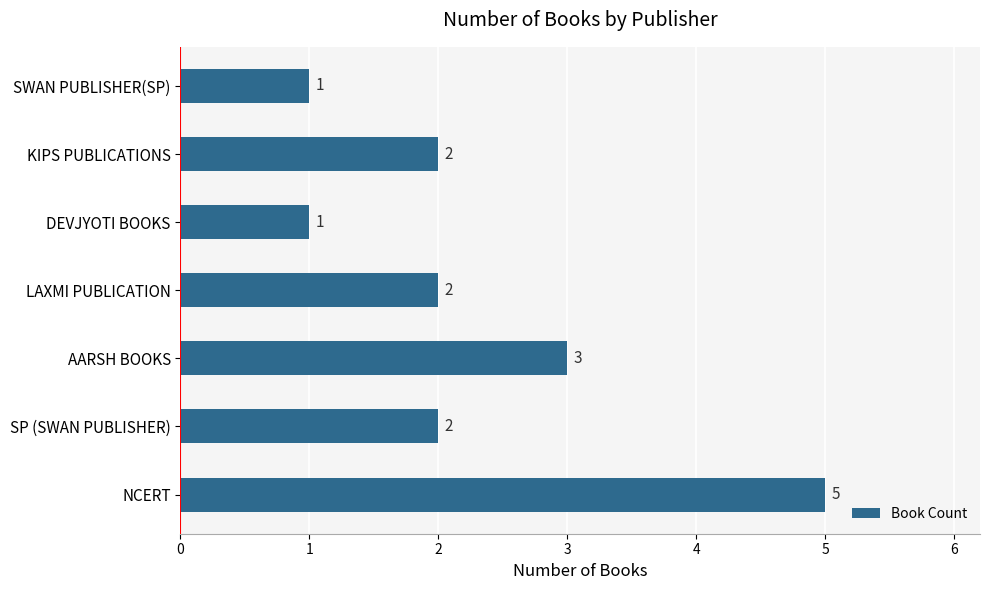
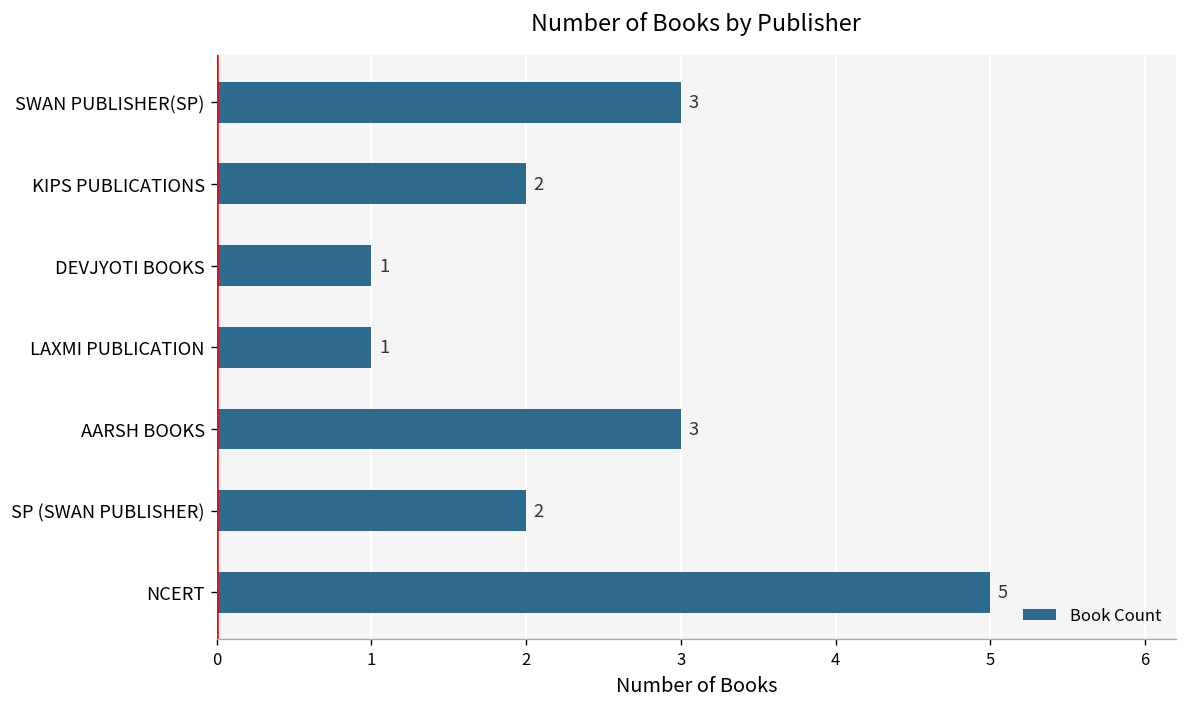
SWAN PUBLISHER(SP): 1 -> 3
LAXMI PUBLICATION: 2 -> 1
